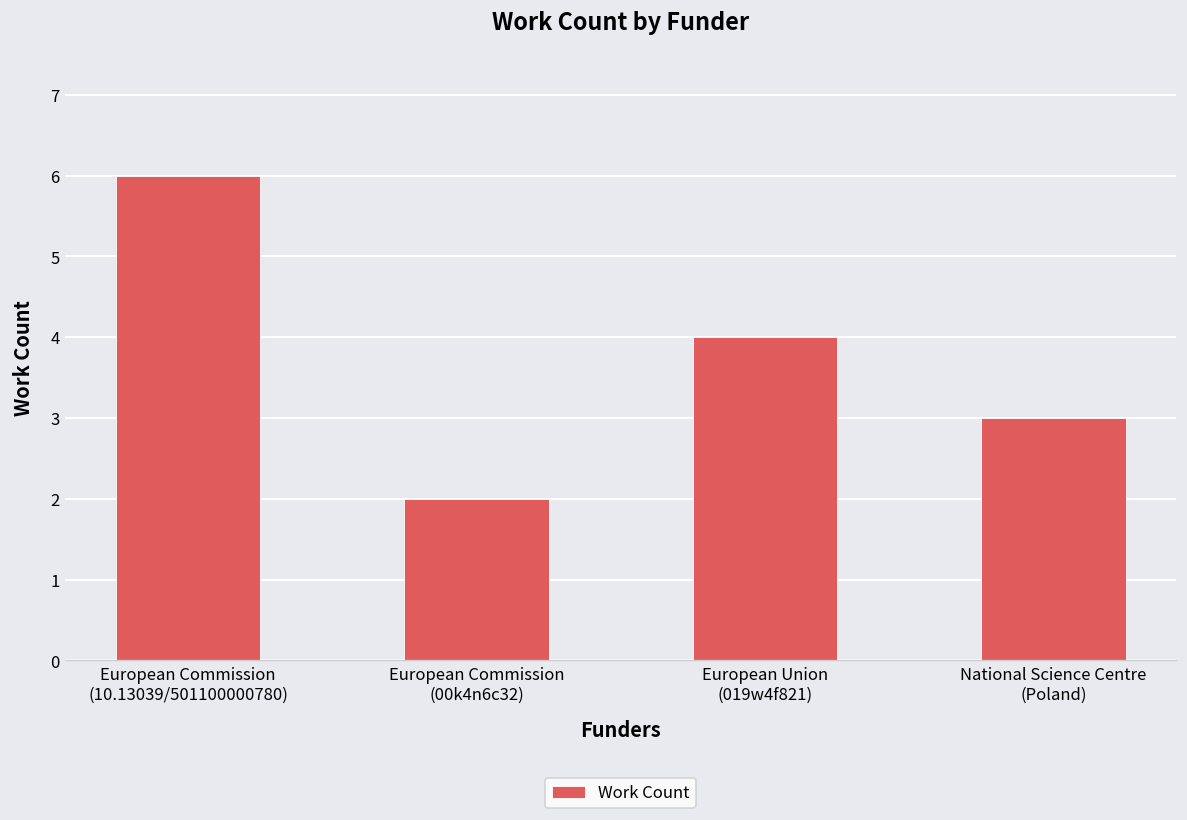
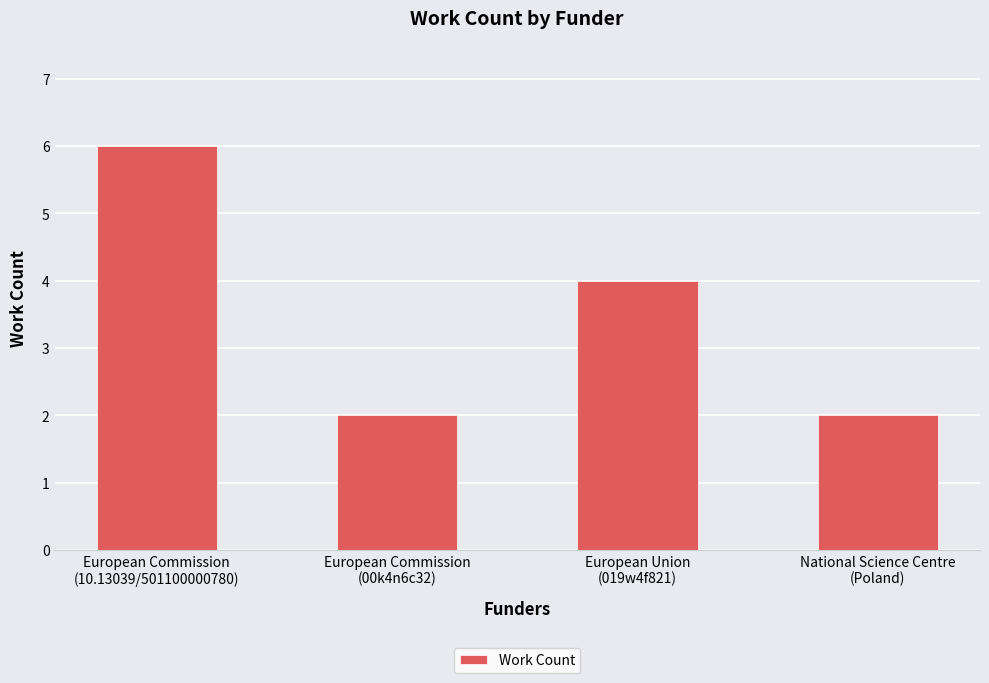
National Science Centre (Poland): 3 -> 2
